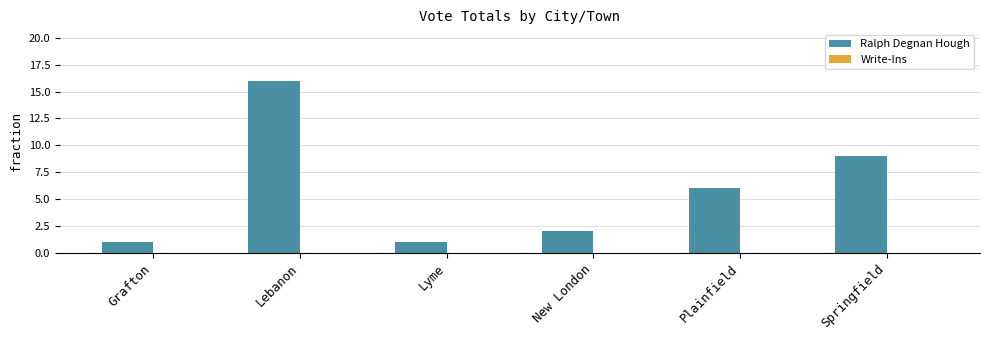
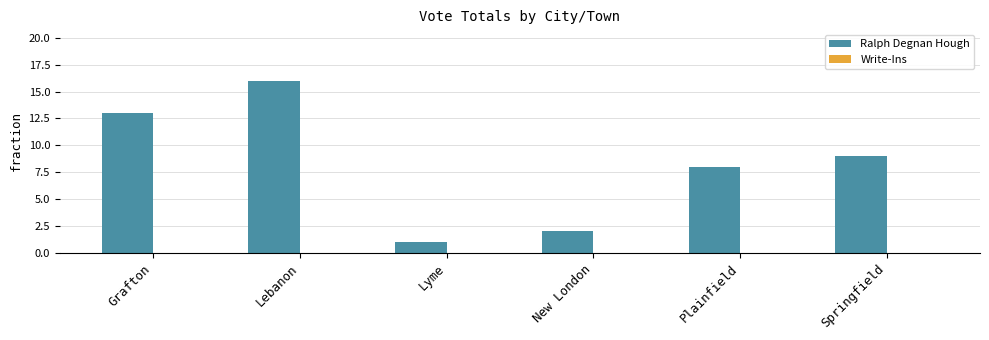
Ralph Degnan Hough, Grafton: 1 -> 13
Ralph Degnan Hough, Plainfield: 6 -> 8
